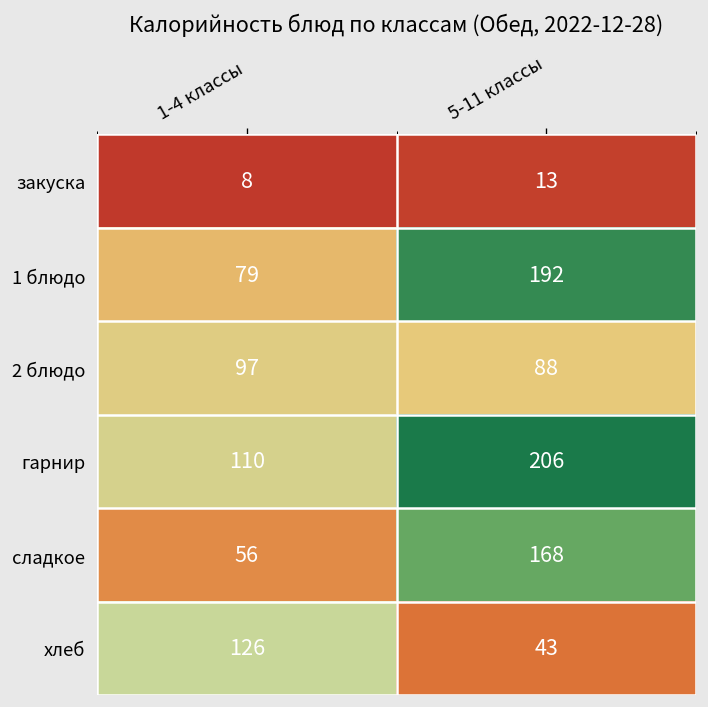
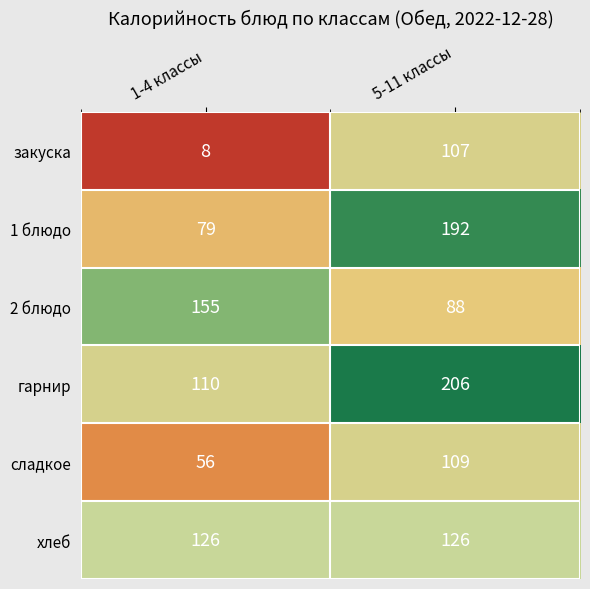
закуска, 5-11 классы: 13 -> 107
2 блюдо, 1-4 классы: 97 -> 155
сладкое, 5-11 классы: 168 -> 109
хлеб, 5-11 классы: 43 -> 126
